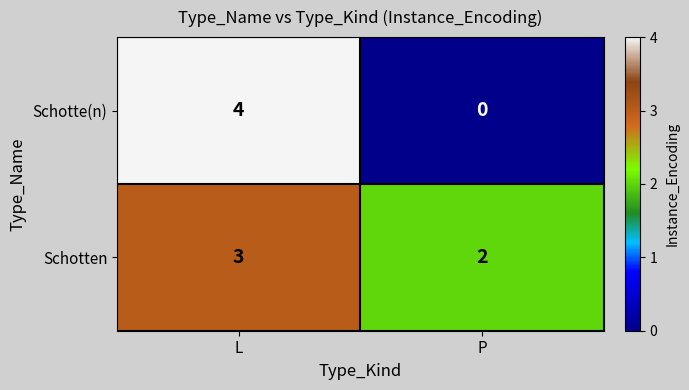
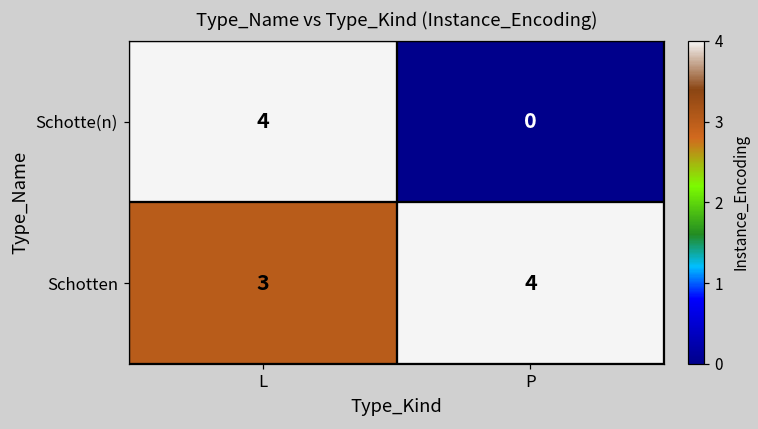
Schotten, P: 2 -> 4
